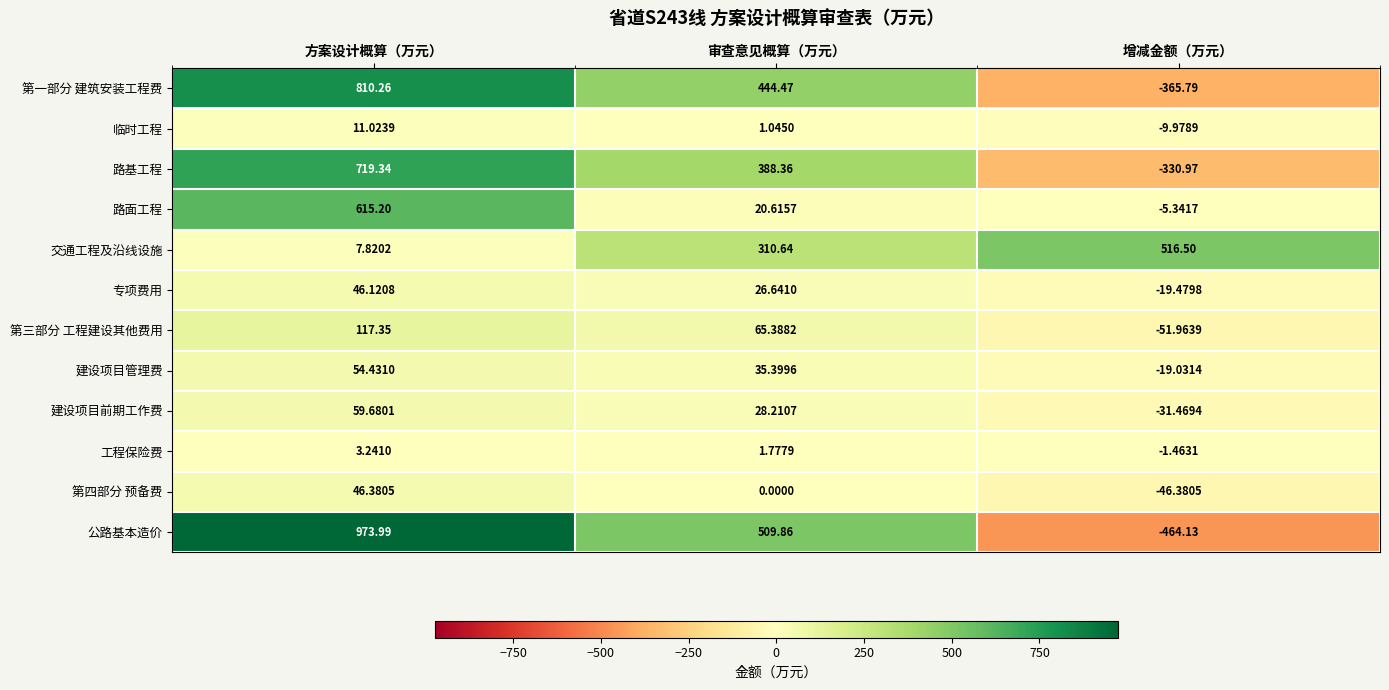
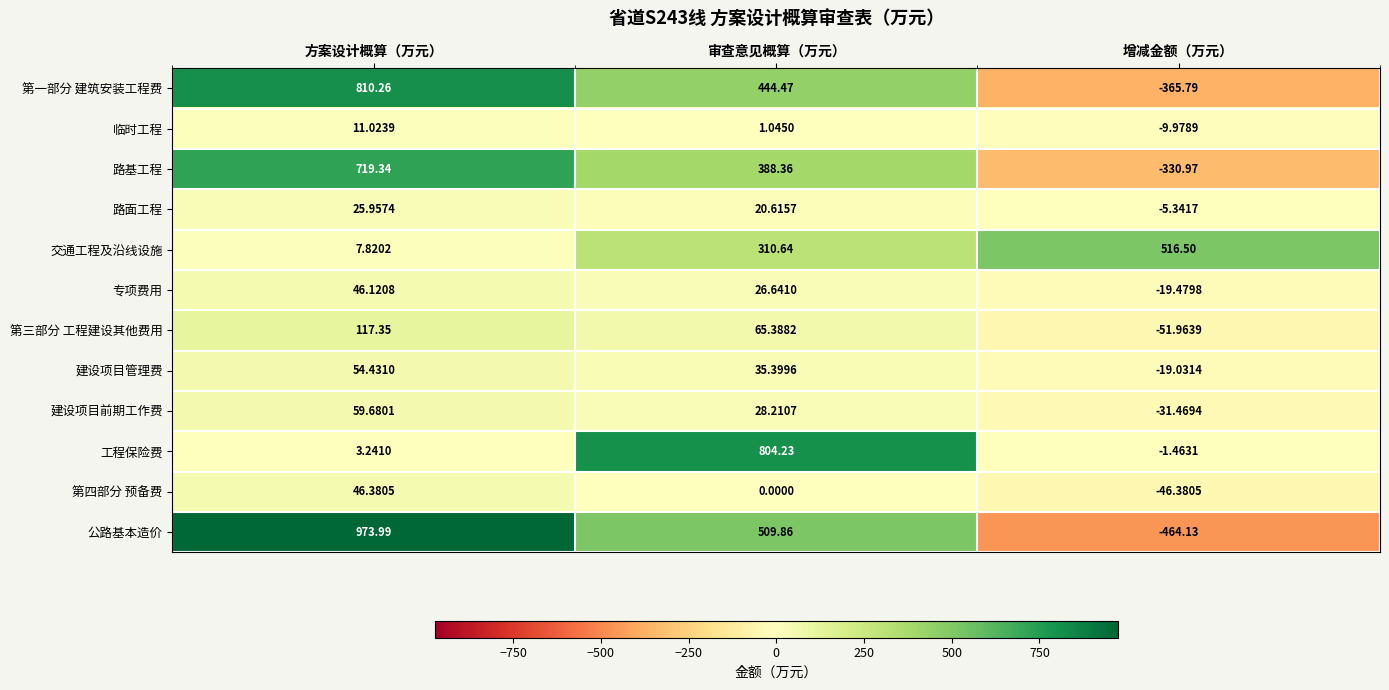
路面工程, 方案设计概算（万元）: 615.20 -> 25.9574
工程保险费, 审查意见概算（万元）: 1.7779 -> 804.23
